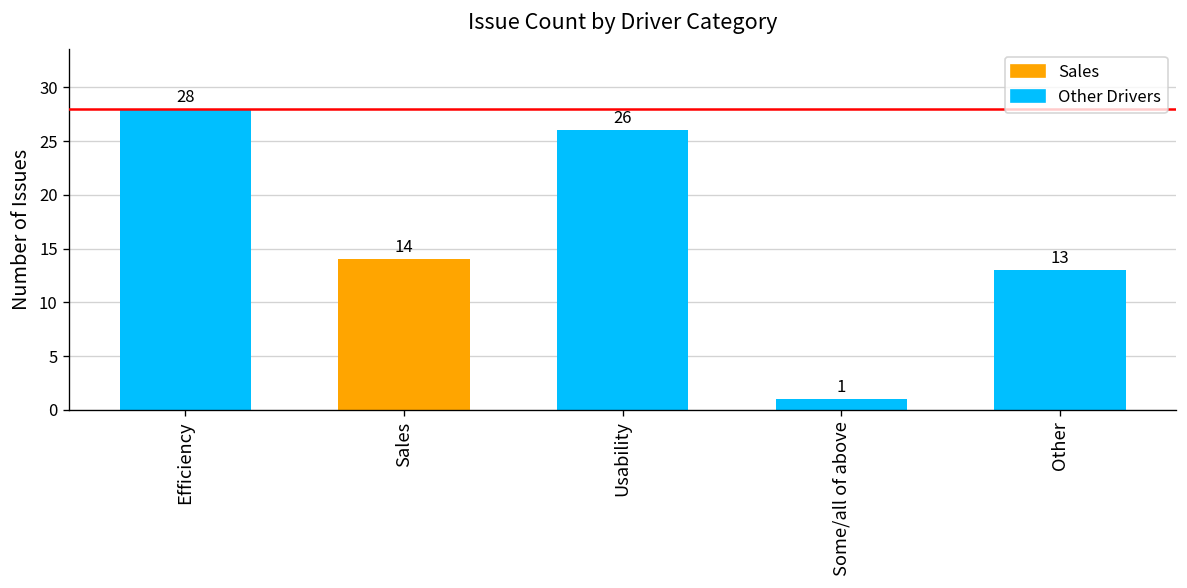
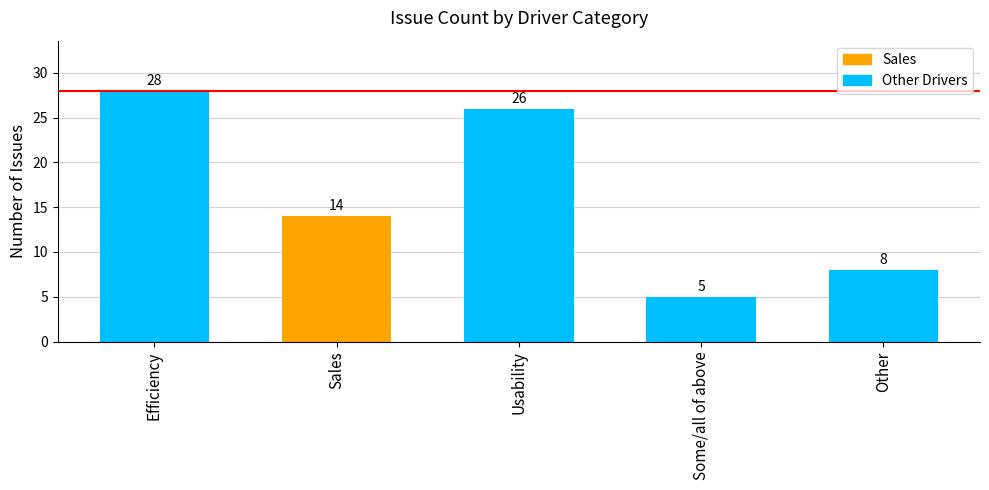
Some/all of above: 1 -> 5
Other: 13 -> 8
